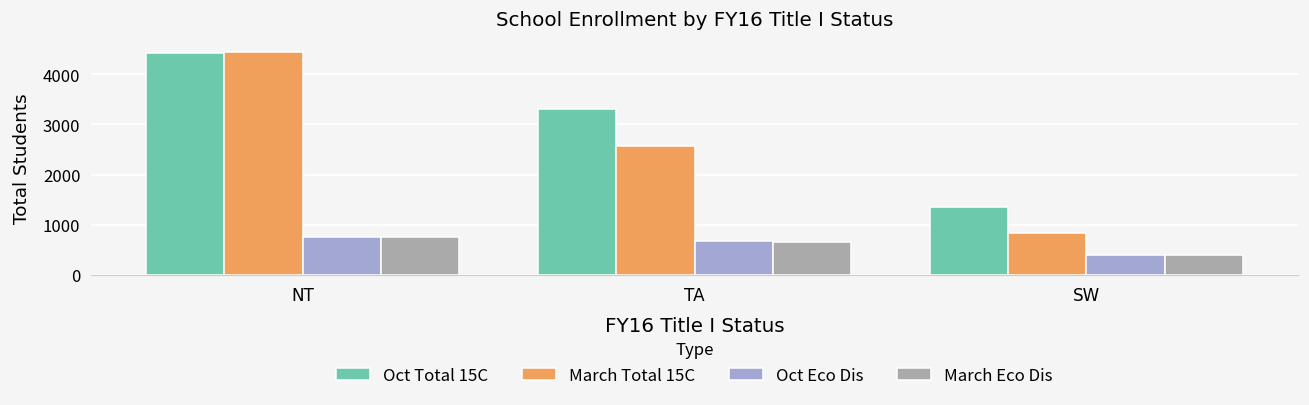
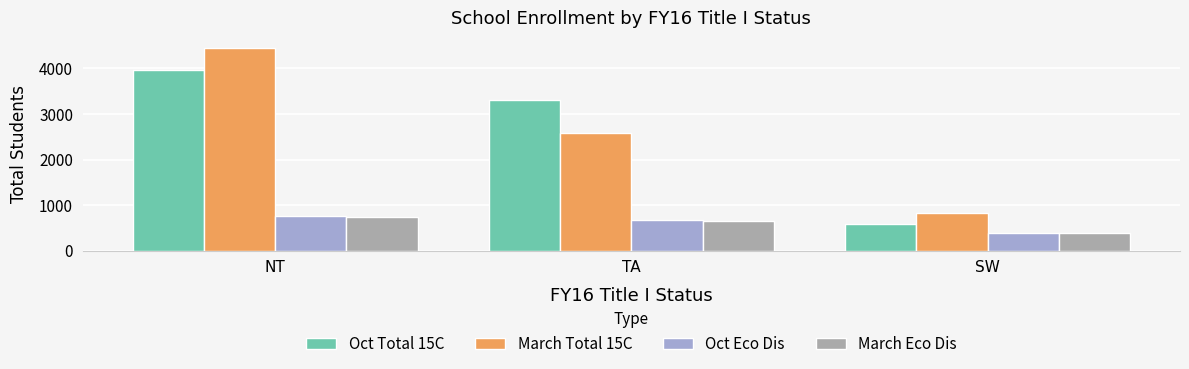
Oct Total 15C, NT: 4400 -> 4000
Oct Total 15C, SW: 1400 -> 600
